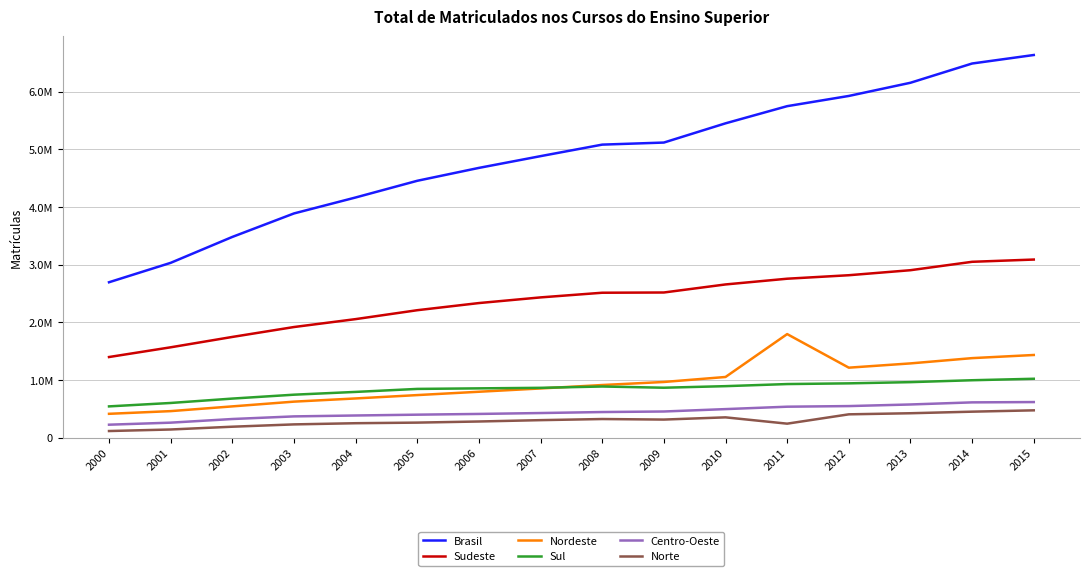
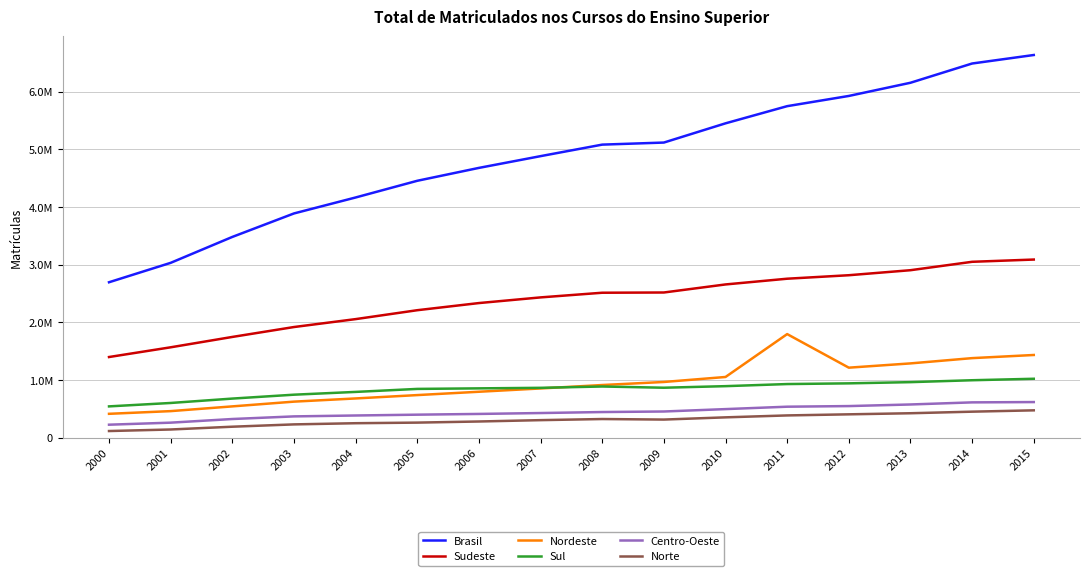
Norte, 2011: 200000 -> 400000
